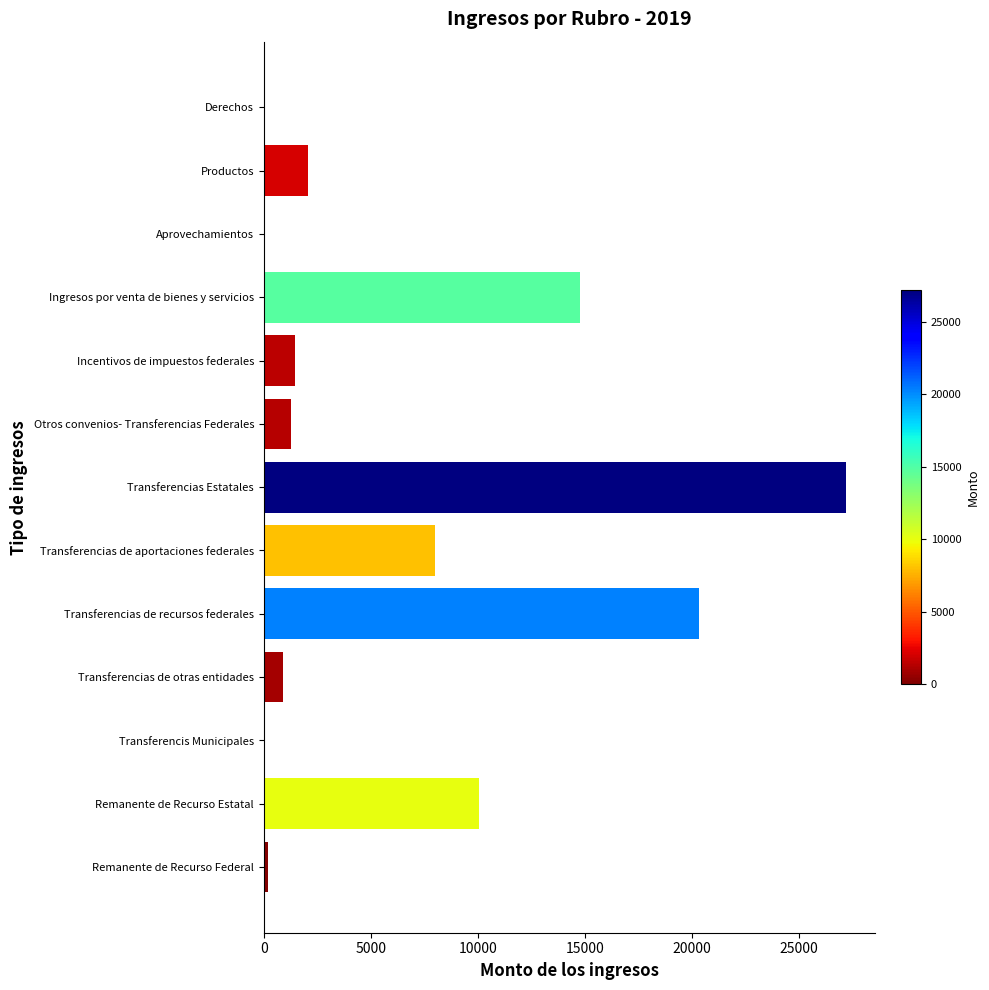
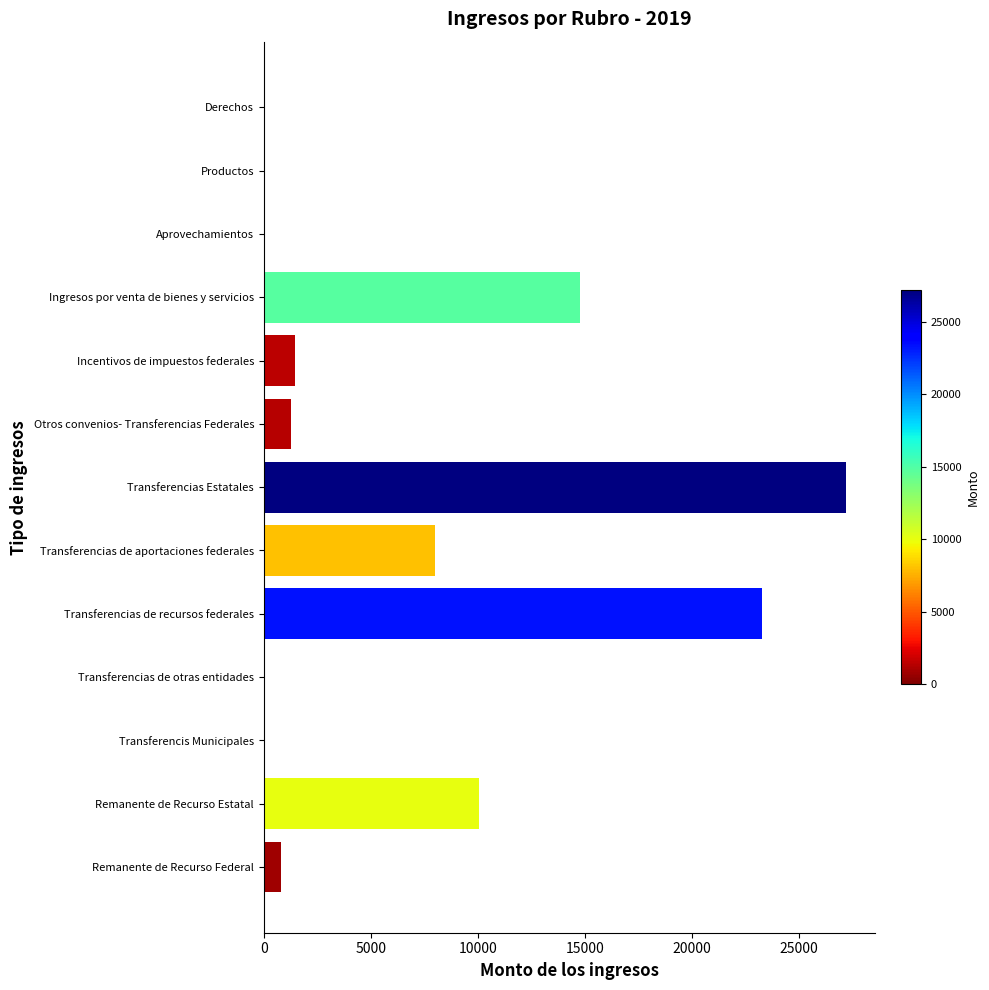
Productos: 2100 -> 0
Transferencias de recursos federales: 20300 -> 23300
Transferencias de otras entidades: 900 -> 0
Remanente de Recurso Federal: 200 -> 800
